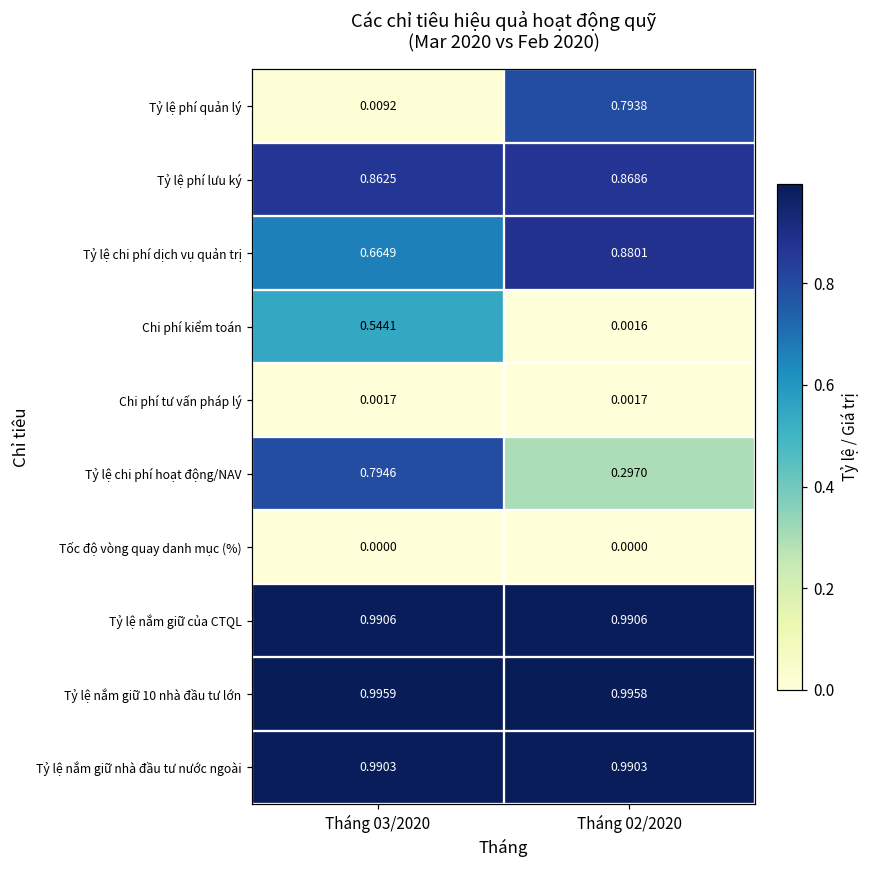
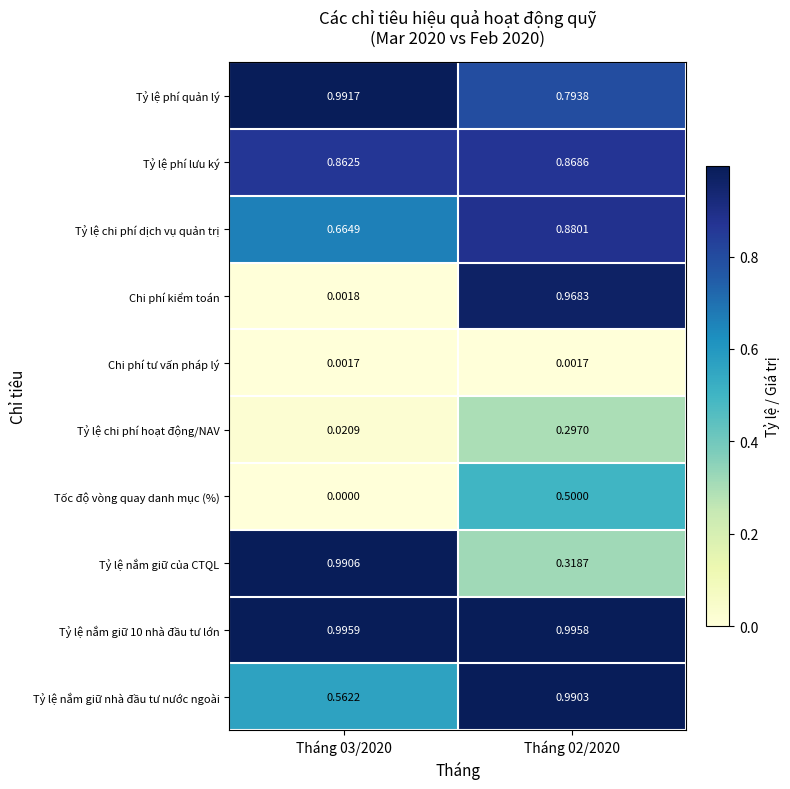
Tỷ lệ phí quản lý, Tháng 03/2020: 0.0092 -> 0.9917
Chi phí kiểm toán, Tháng 03/2020: 0.5441 -> 0.0018
Chi phí kiểm toán, Tháng 02/2020: 0.0016 -> 0.9683
Tỷ lệ chi phí hoạt động/NAV, Tháng 03/2020: 0.7946 -> 0.0209
Tốc độ vòng quay danh mục (%), Tháng 02/2020: 0.0000 -> 0.5000
Tỷ lệ nắm giữ của CTQL, Tháng 02/2020: 0.9906 -> 0.3187
Tỷ lệ nắm giữ nhà đầu tư nước ngoài, Tháng 03/2020: 0.9903 -> 0.5622
